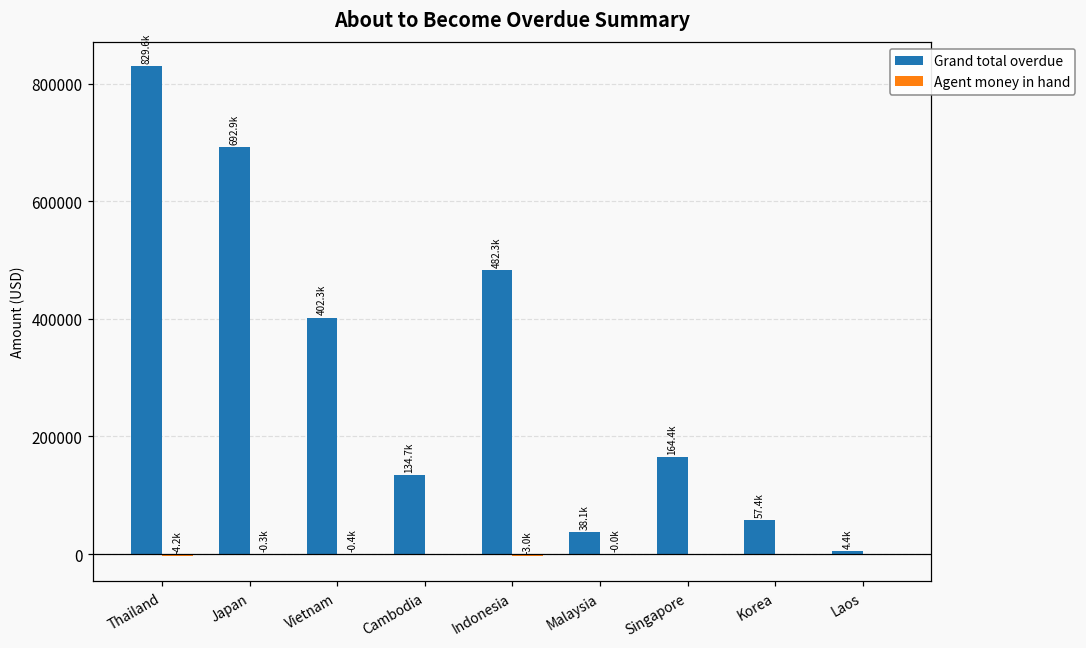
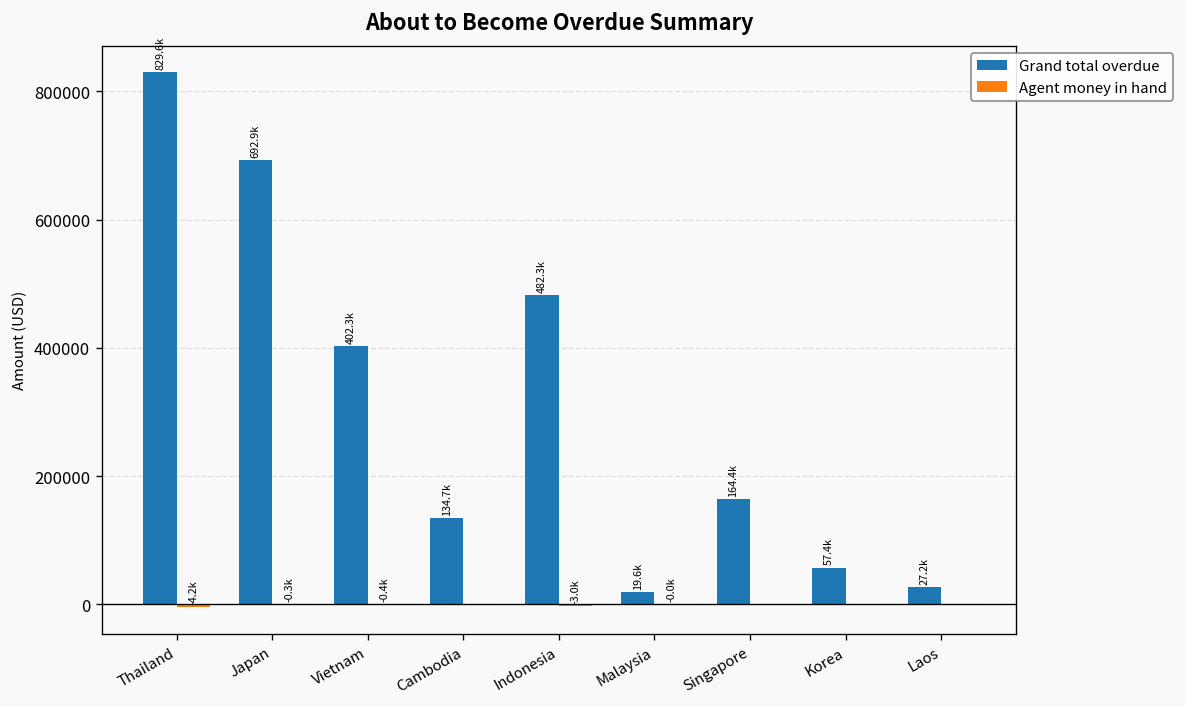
Grand total overdue, Malaysia: 38.1k -> 19.6k
Grand total overdue, Laos: 4.4k -> 27.2k
